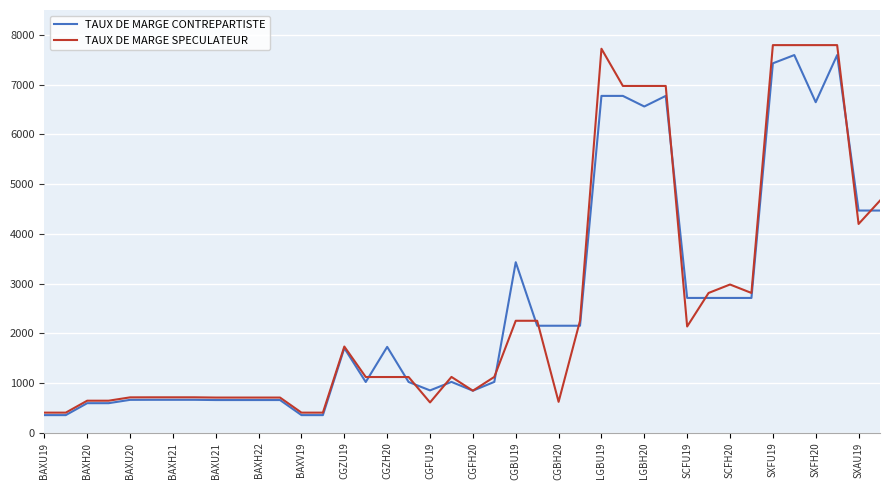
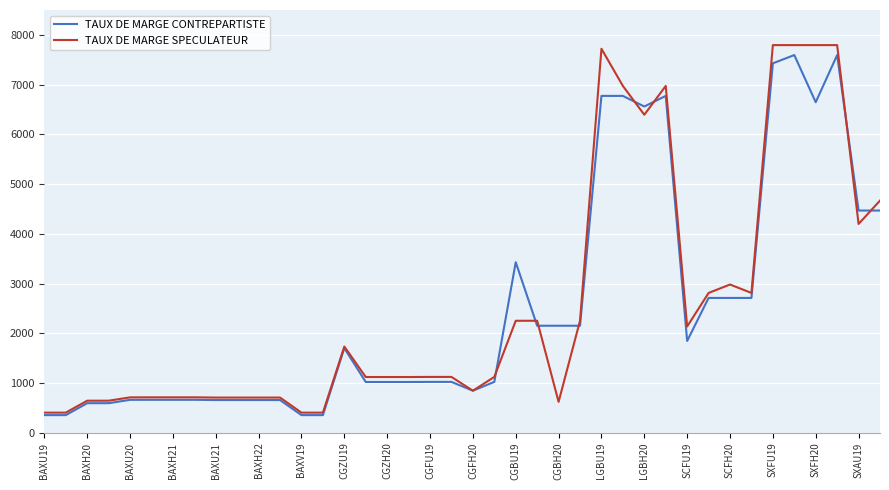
TAUX DE MARGE CONTREPARTISTE, CGZH20: 1700 -> 1000
TAUX DE MARGE CONTREPARTISTE, CGFU19: 900 -> 1000
TAUX DE MARGE SPECULATEUR, CGFU19: 600 -> 1100
TAUX DE MARGE SPECULATEUR, LGBH20: 7000 -> 6400
TAUX DE MARGE CONTREPARTISTE, SCFU19: 2700 -> 1800
